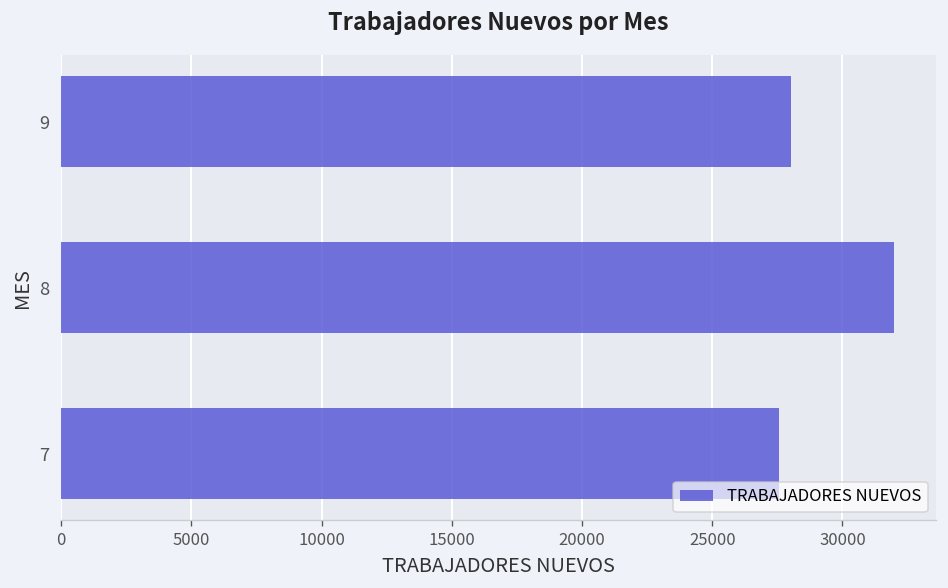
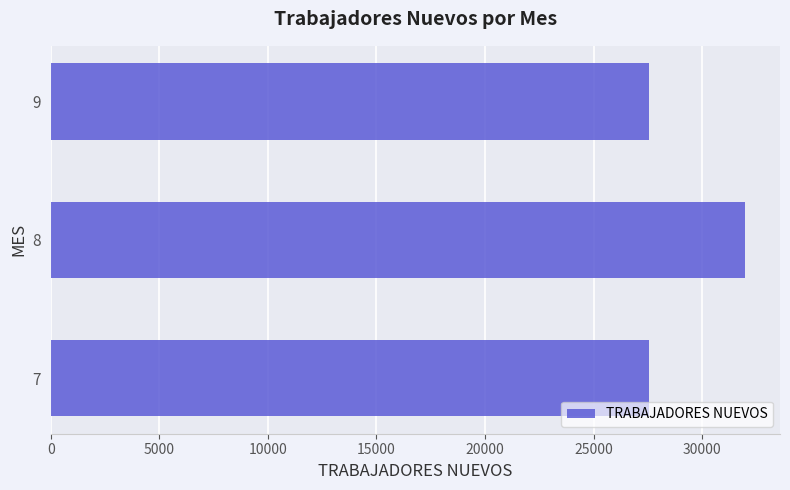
9: 28000 -> 27500
